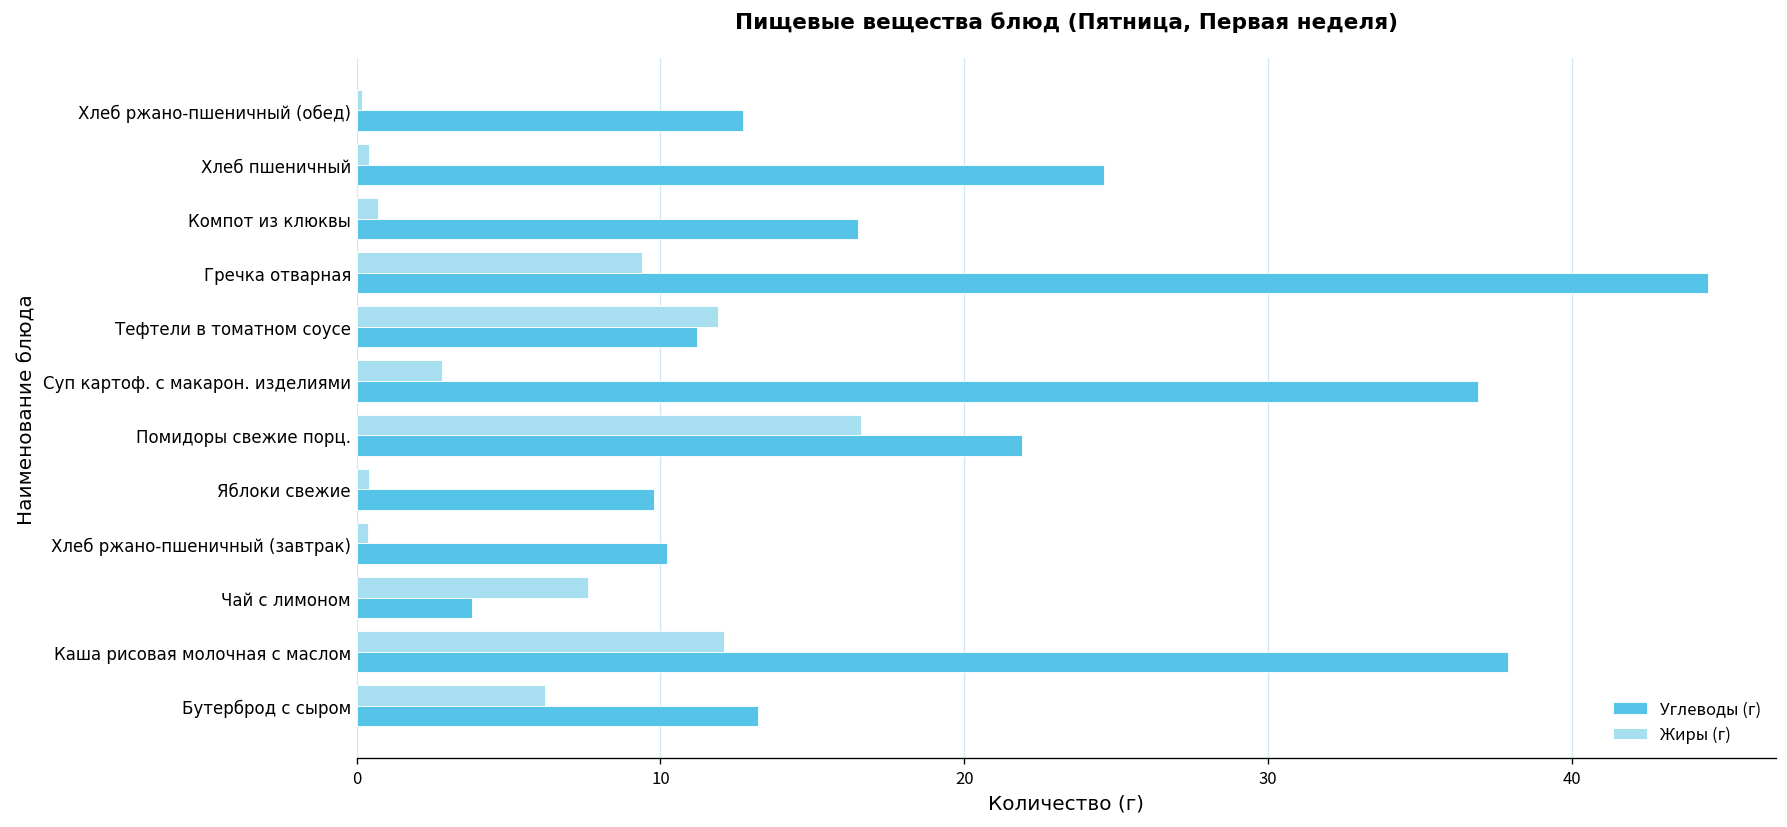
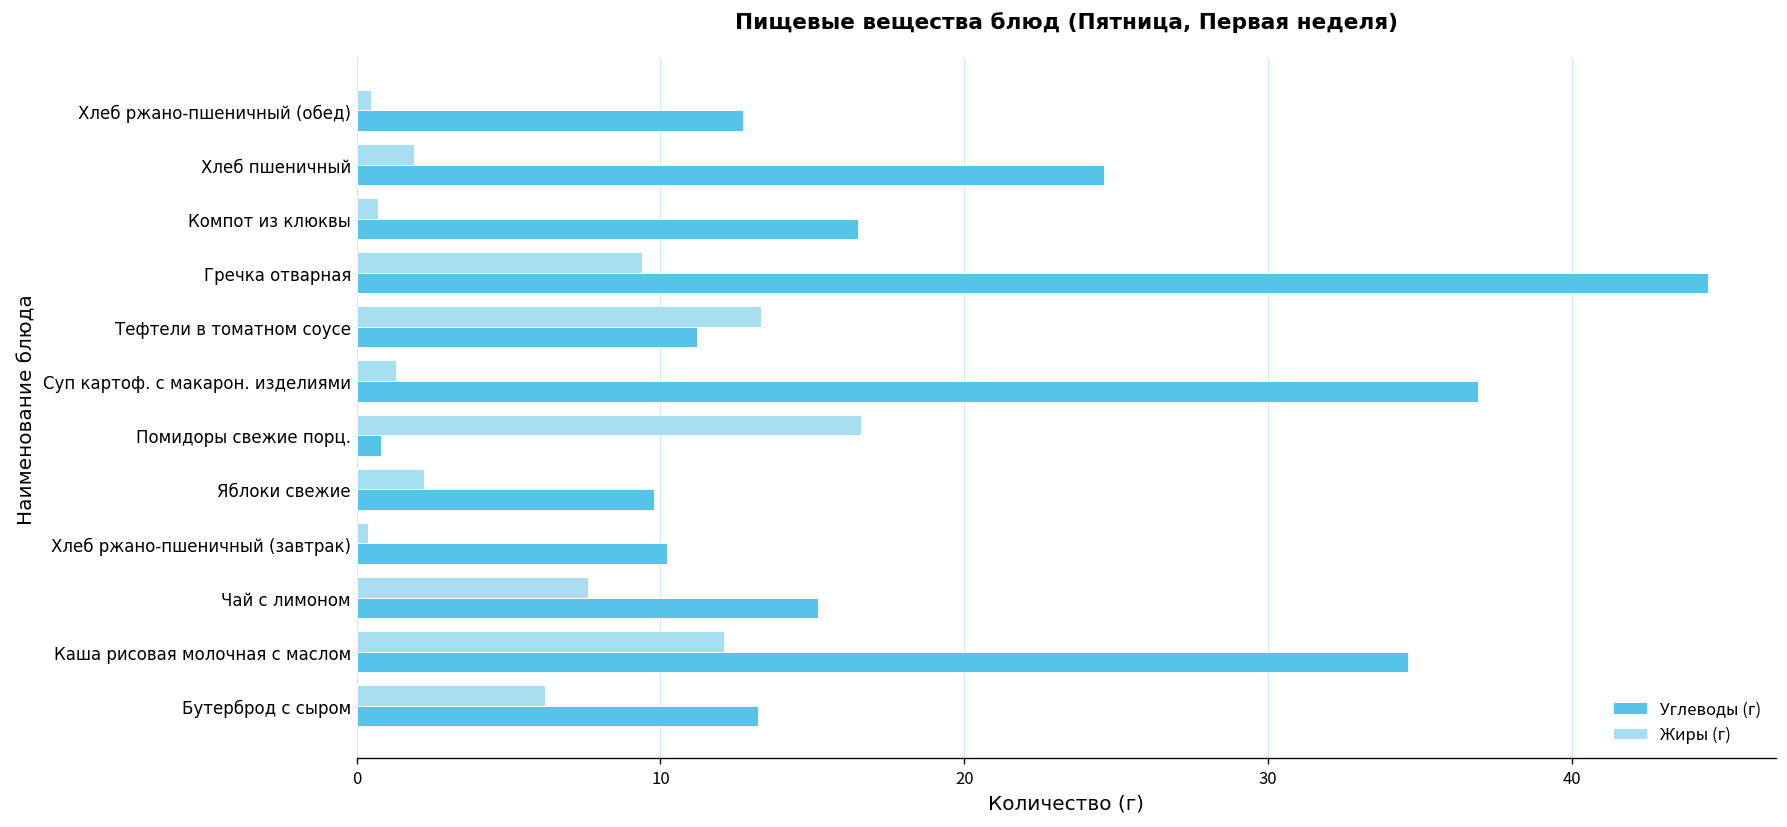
Жиры (г), Хлеб ржано-пшеничный (обед): 0.2 -> 0.5
Жиры (г), Хлеб пшеничный: 0.4 -> 1.9
Жиры (г), Тефтели в томатном соусе: 11.9 -> 13.3
Жиры (г), Суп картоф. с макарон. изделиями: 2.8 -> 1.3
Углеводы (г), Помидоры свежие порц.: 21.9 -> 0.8
Жиры (г), Яблоки свежие: 0.4 -> 2.2
Углеводы (г), Чай с лимоном: 3.8 -> 15.2
Углеводы (г), Каша рисовая молочная с маслом: 37.9 -> 34.6
